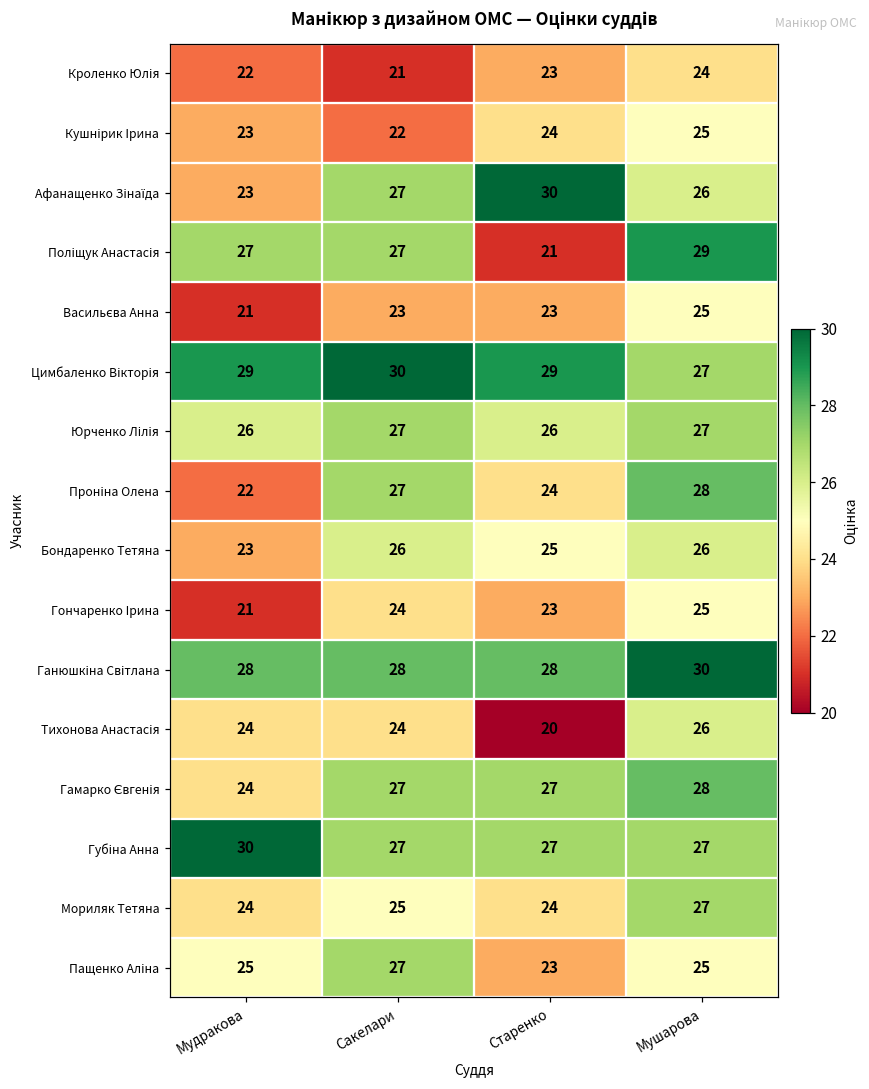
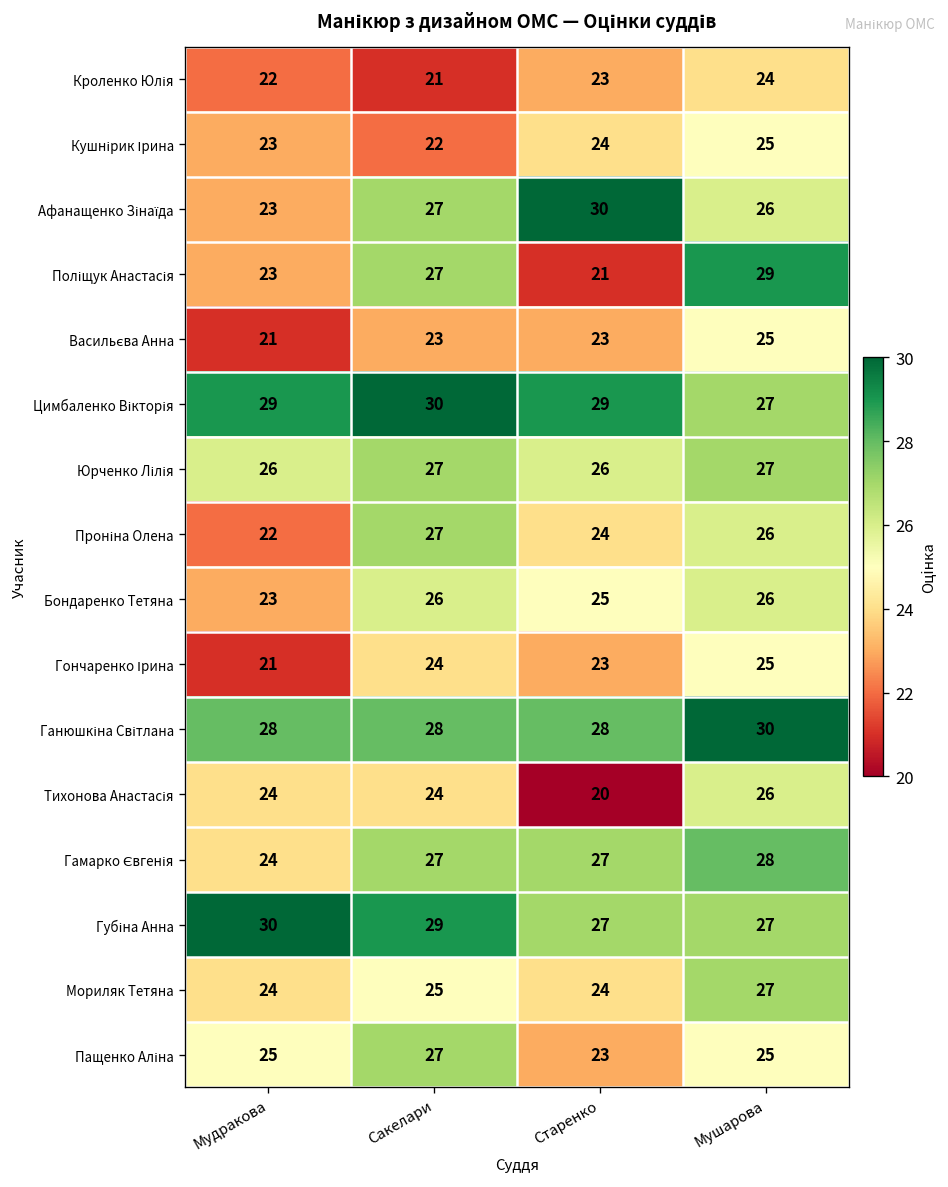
Поліщук Анастасія, Мудракова: 27 -> 23
Проніна Олена, Мушарова: 28 -> 26
Губіна Анна, Сакелари: 27 -> 29
